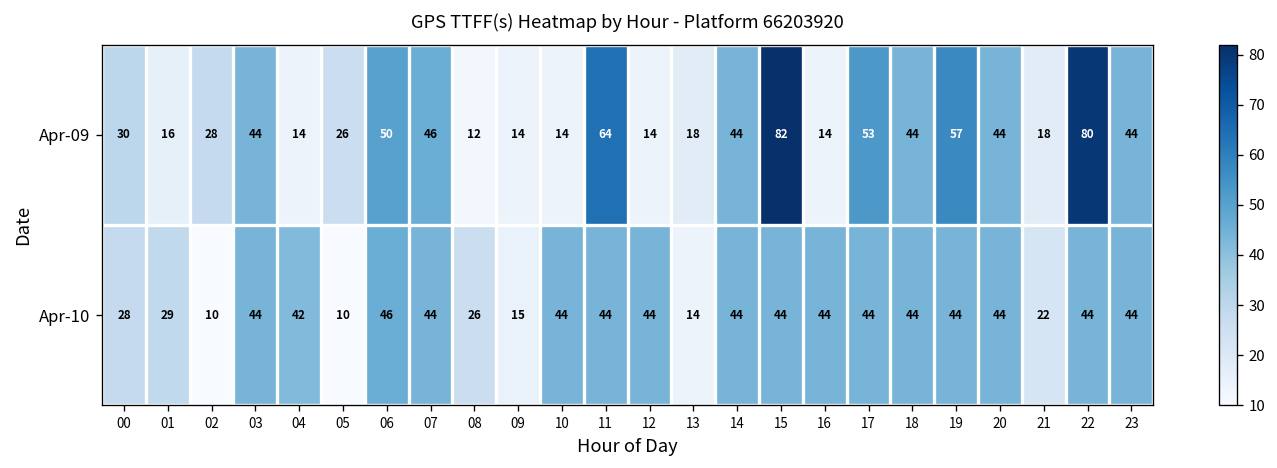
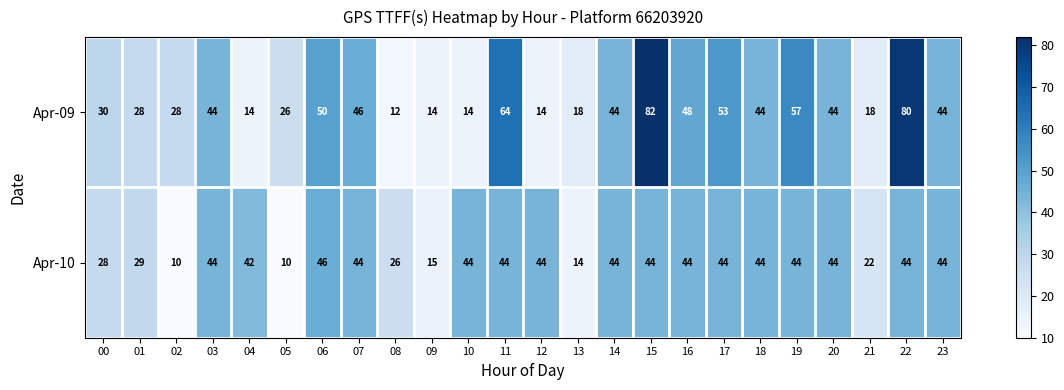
Apr-09, 01: 16 -> 28
Apr-09, 16: 14 -> 48
